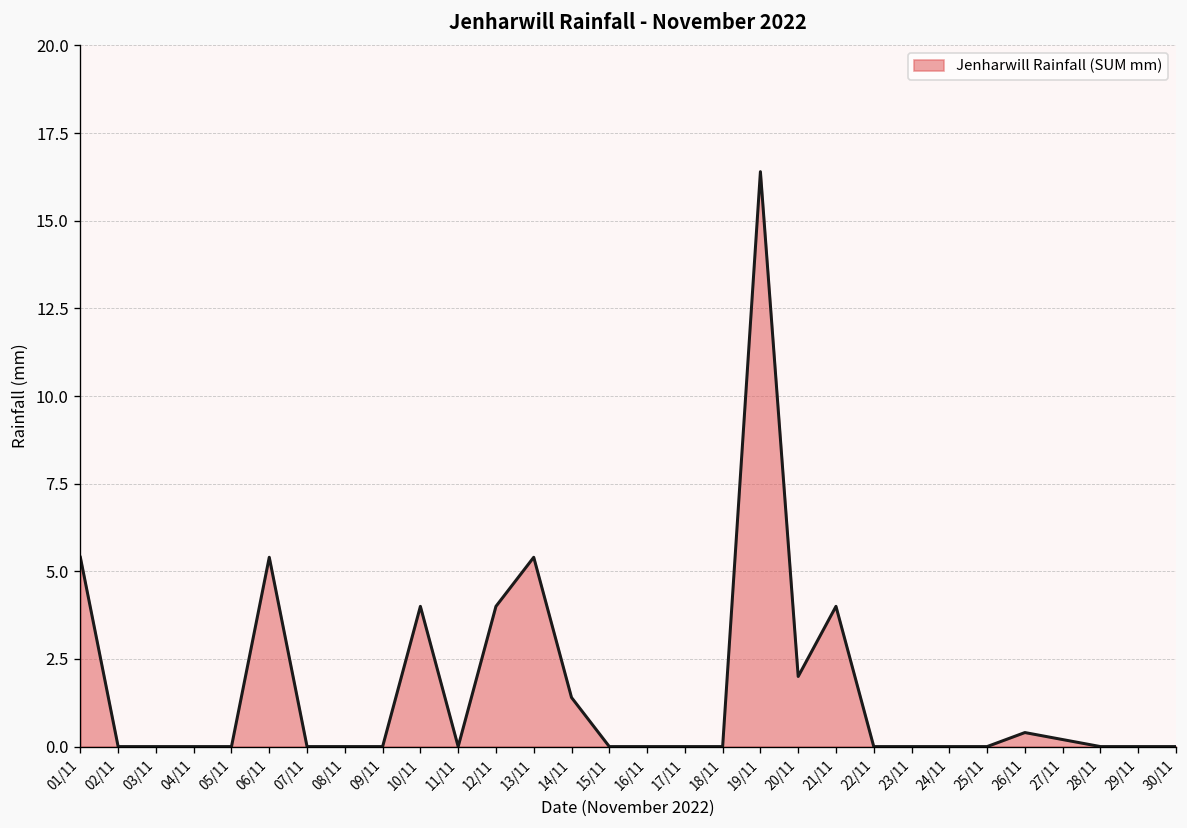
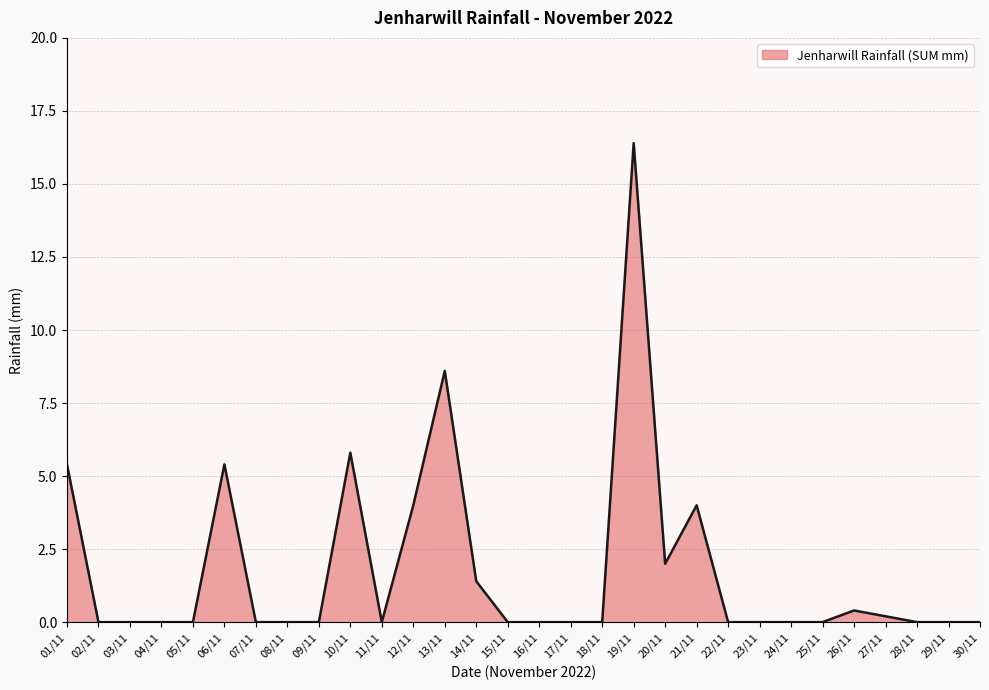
10/11: 4.0 -> 5.8
13/11: 5.4 -> 8.6
